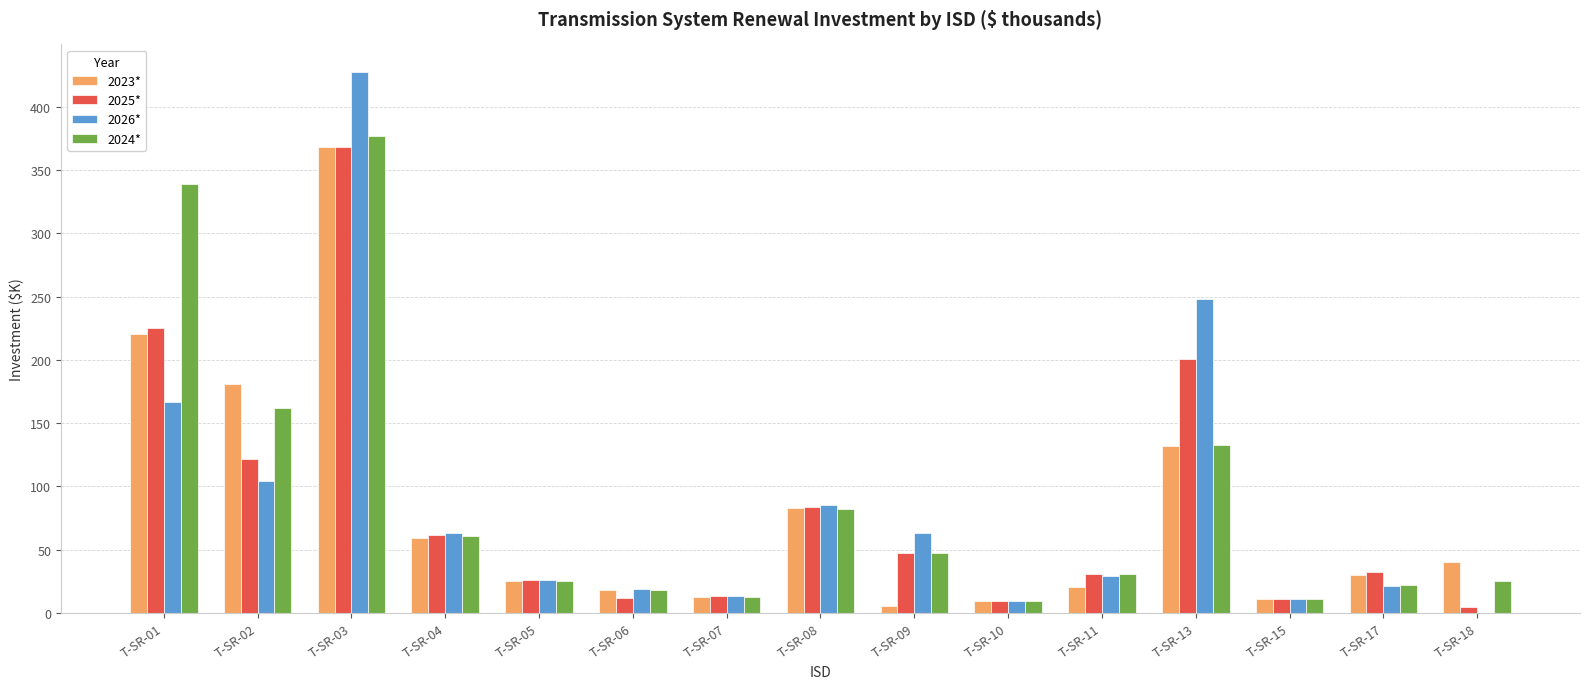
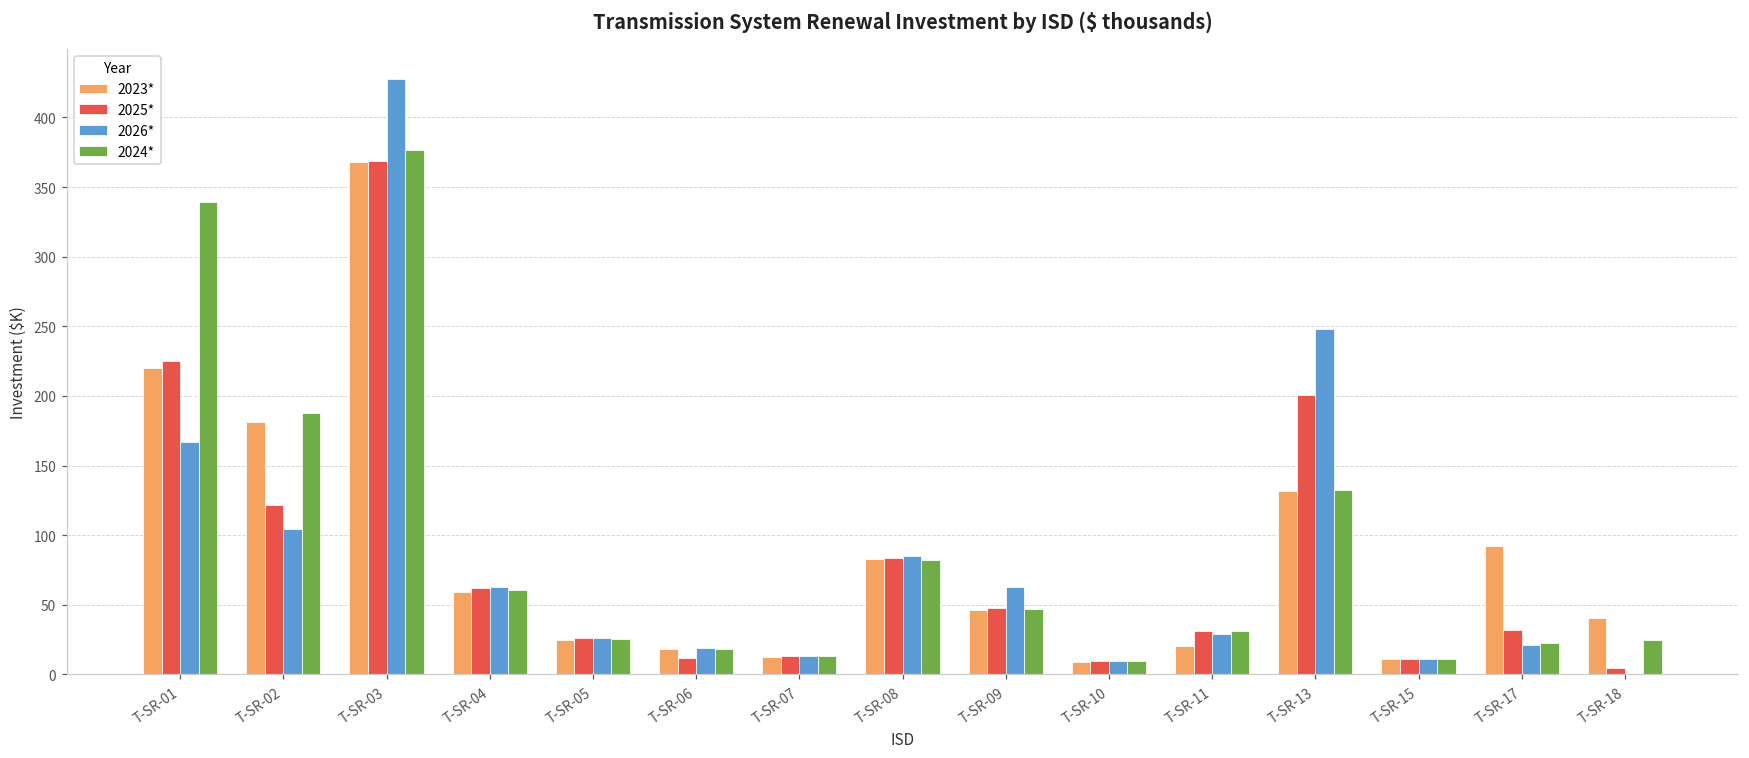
2024*, T-SR-02: 162 -> 188
2023*, T-SR-09: 5 -> 46
2023*, T-SR-17: 30 -> 92
